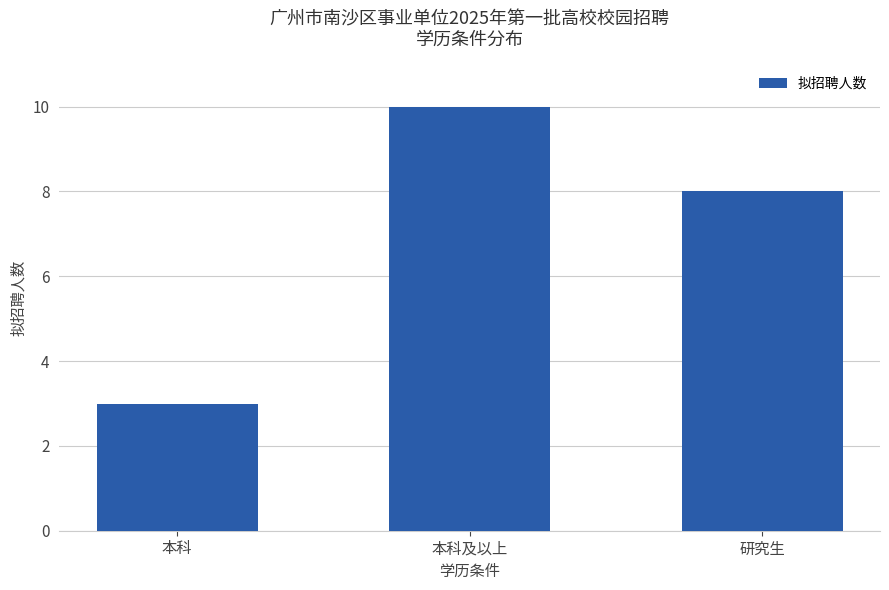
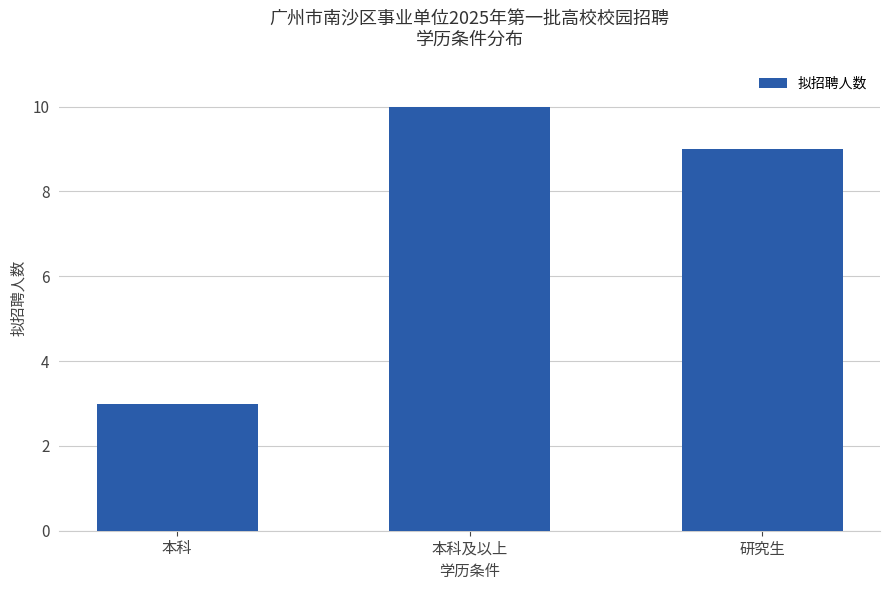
研究生: 8 -> 9
